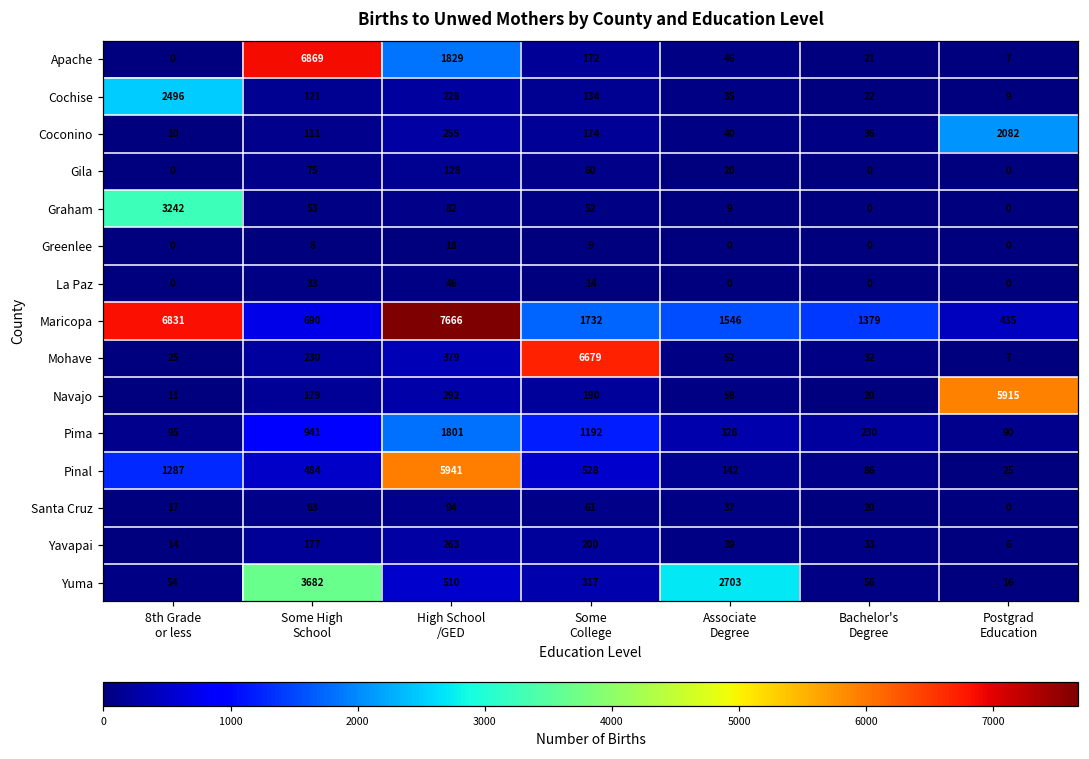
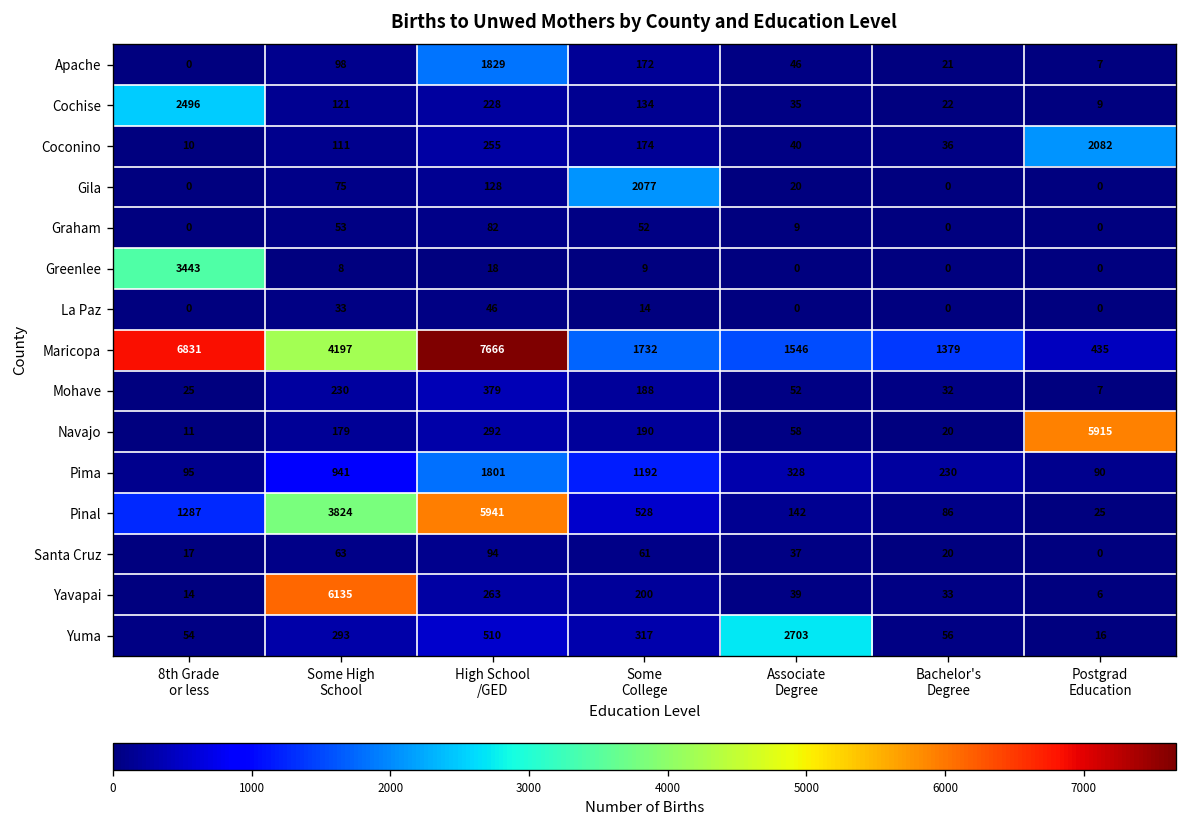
Apache, Some High School: 6869 -> 98
Gila, Some College: 60 -> 2077
Graham, 8th Grade or less: 3242 -> 0
Greenlee, 8th Grade or less: 0 -> 3443
Maricopa, Some High School: 690 -> 4197
Mohave, Some College: 6679 -> 188
Pinal, Some High School: 484 -> 3824
Yavapai, Some High School: 177 -> 6135
Yuma, Some High School: 3682 -> 293
